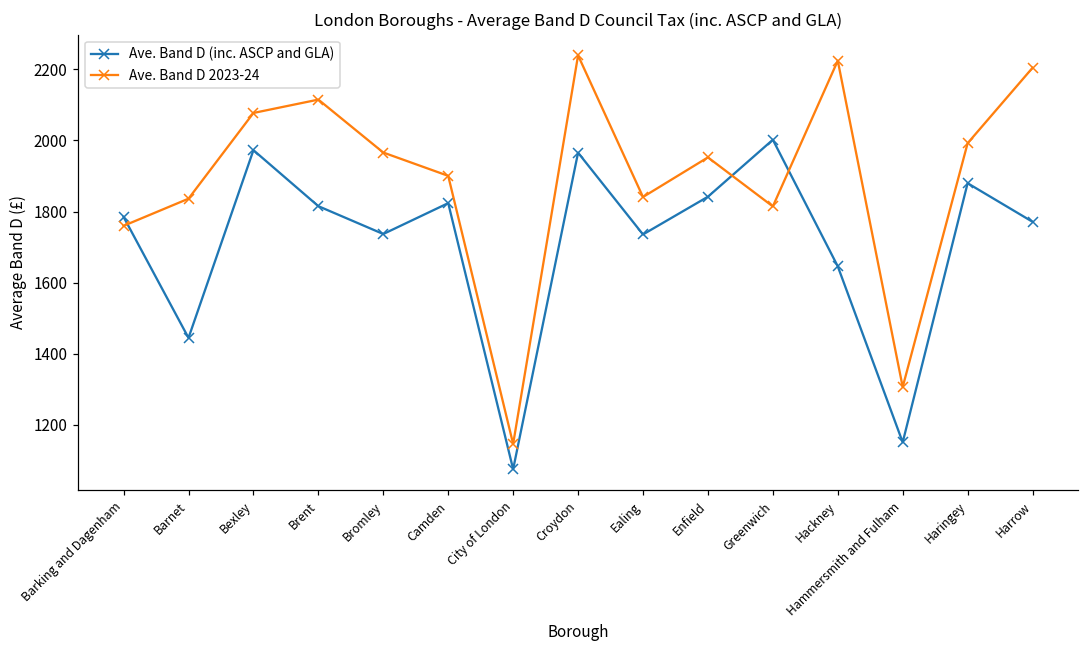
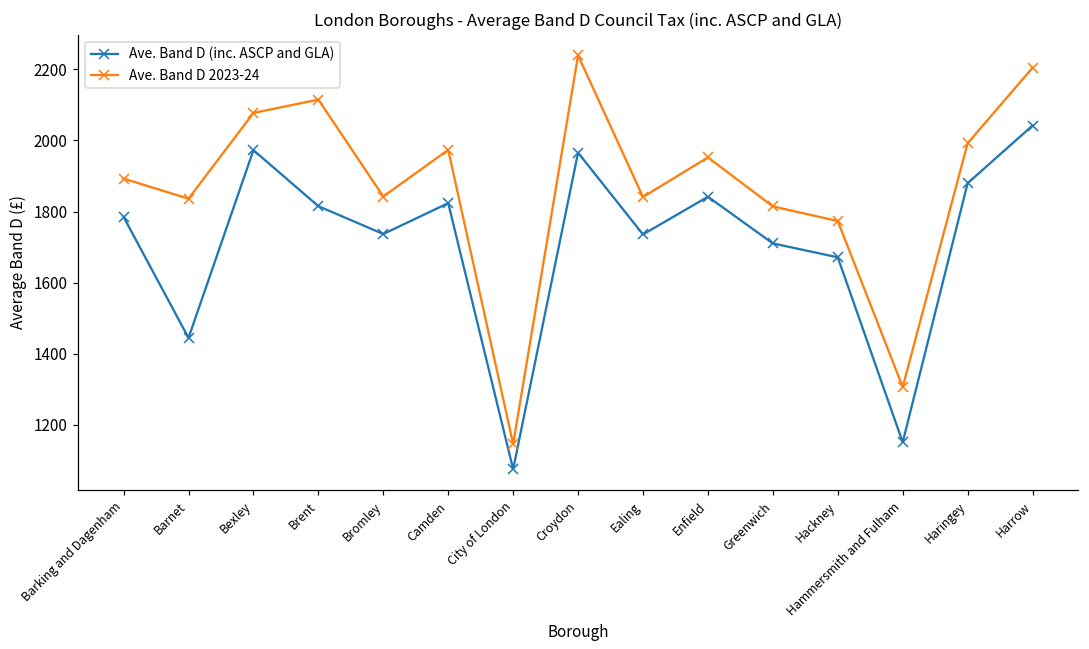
Ave. Band D 2023-24, Barking and Dagenham: 1760 -> 1890
Ave. Band D 2023-24, Bromley: 1970 -> 1840
Ave. Band D 2023-24, Camden: 1900 -> 1970
Ave. Band D (inc. ASCP and GLA), Greenwich: 2000 -> 1710
Ave. Band D (inc. ASCP and GLA), Hackney: 1650 -> 1670
Ave. Band D 2023-24, Hackney: 2220 -> 1770
Ave. Band D (inc. ASCP and GLA), Harrow: 1770 -> 2040
